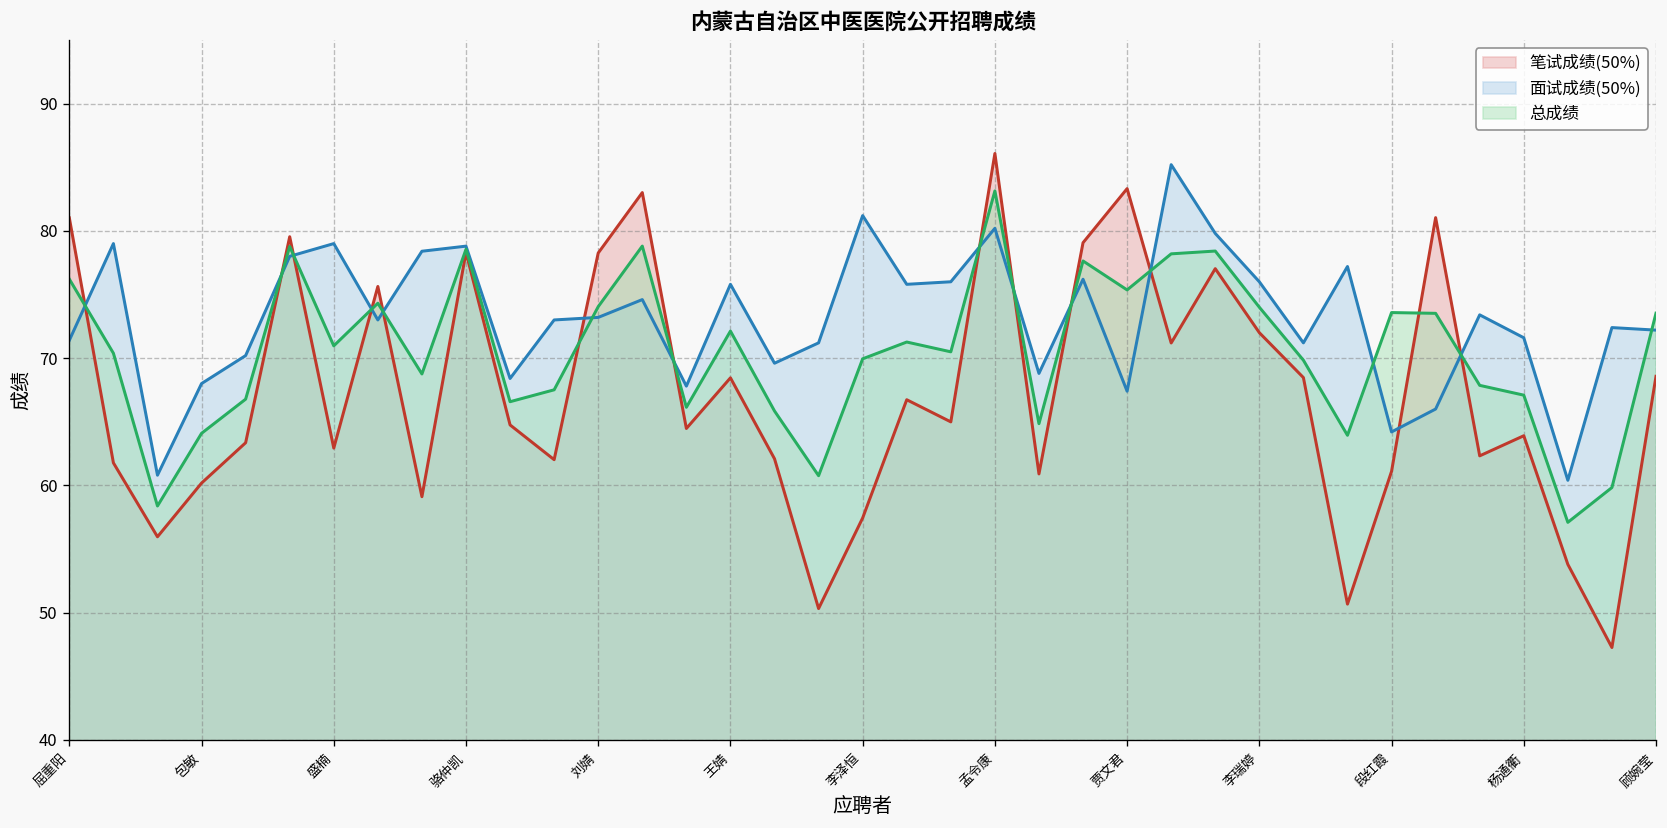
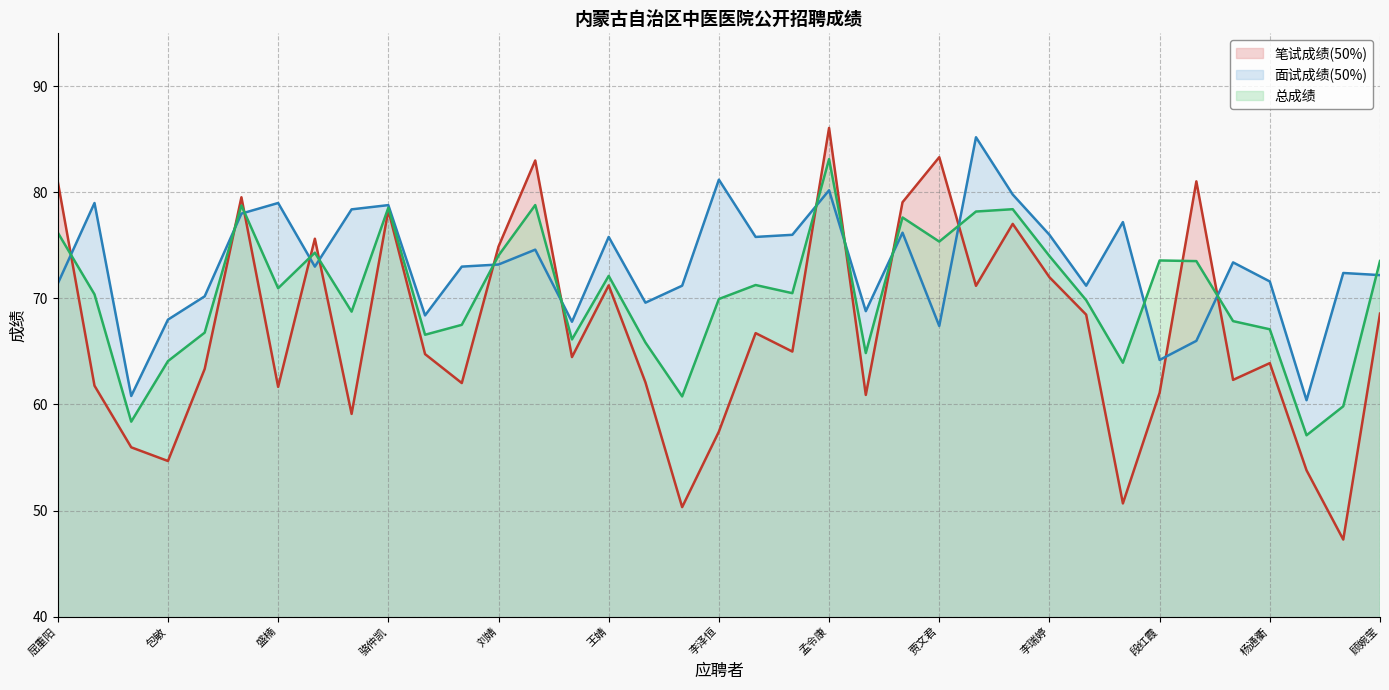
笔试成绩(50%), 包敏: 60.2 -> 54.7
笔试成绩(50%), 盛楠: 62.9 -> 61.7
笔试成绩(50%), 刘婧: 78.3 -> 74.9
笔试成绩(50%), 王婧: 68.5 -> 71.2
